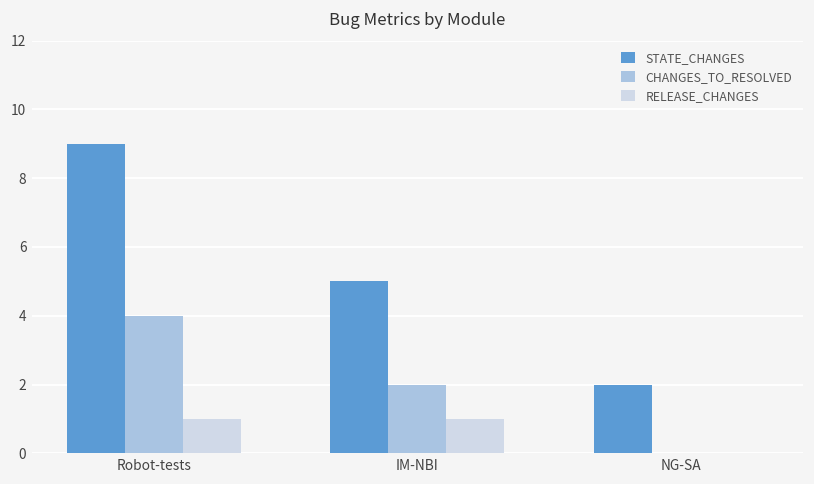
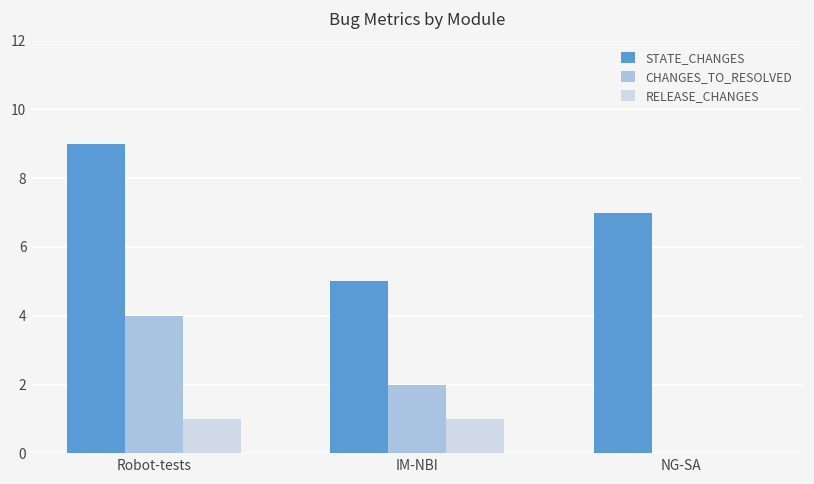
STATE_CHANGES, NG-SA: 2 -> 7
